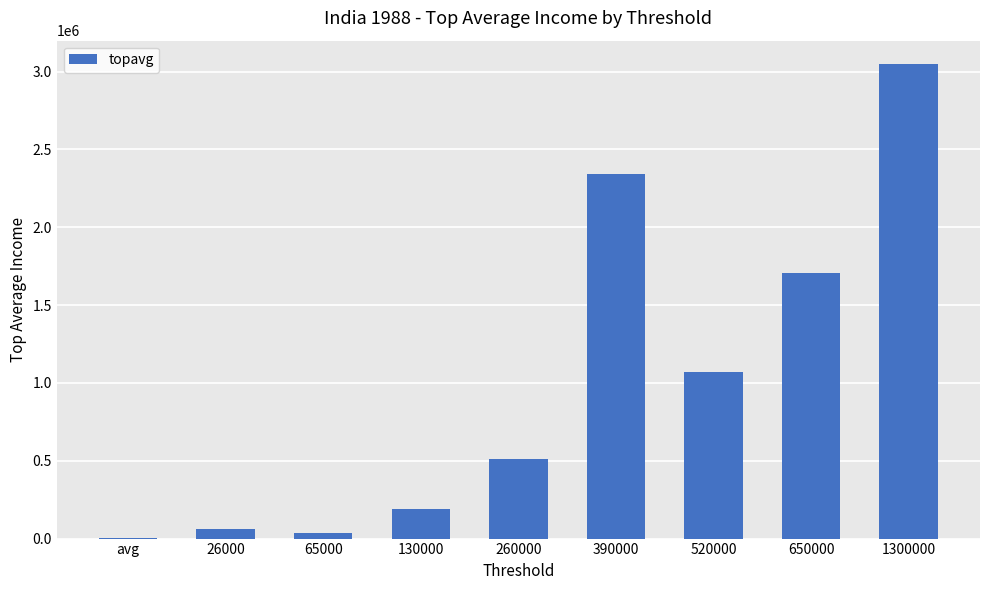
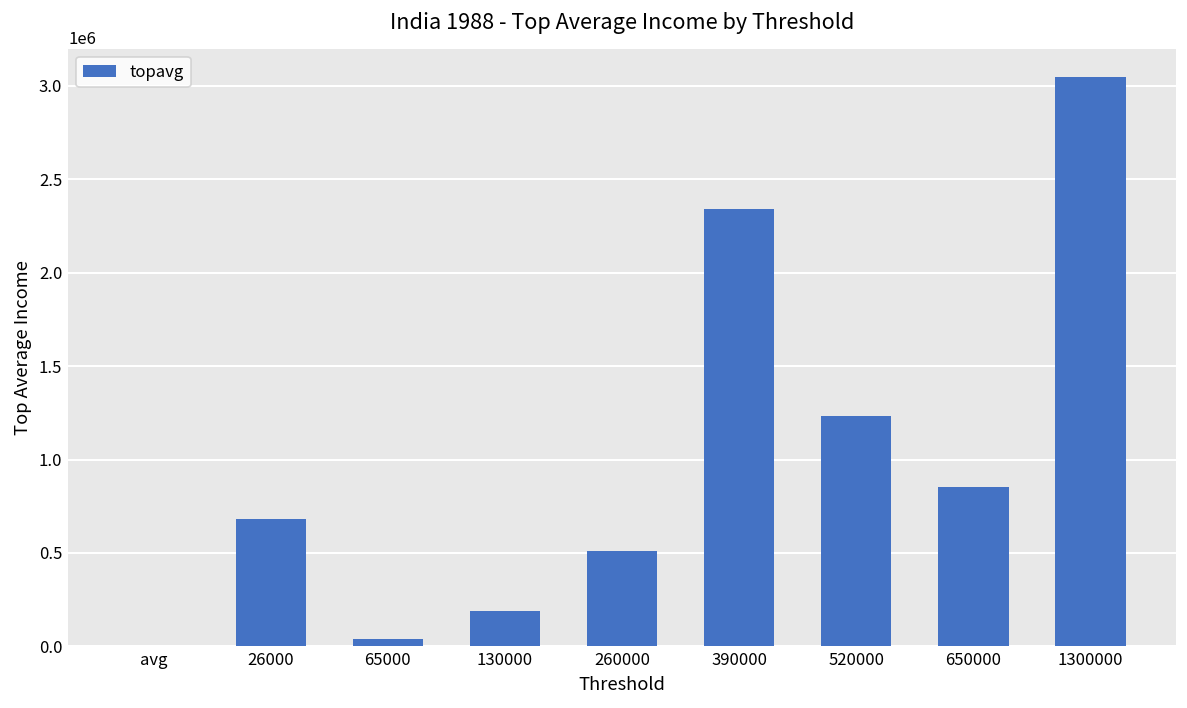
26000: 60000 -> 680000
520000: 1070000 -> 1230000
650000: 1710000 -> 850000
